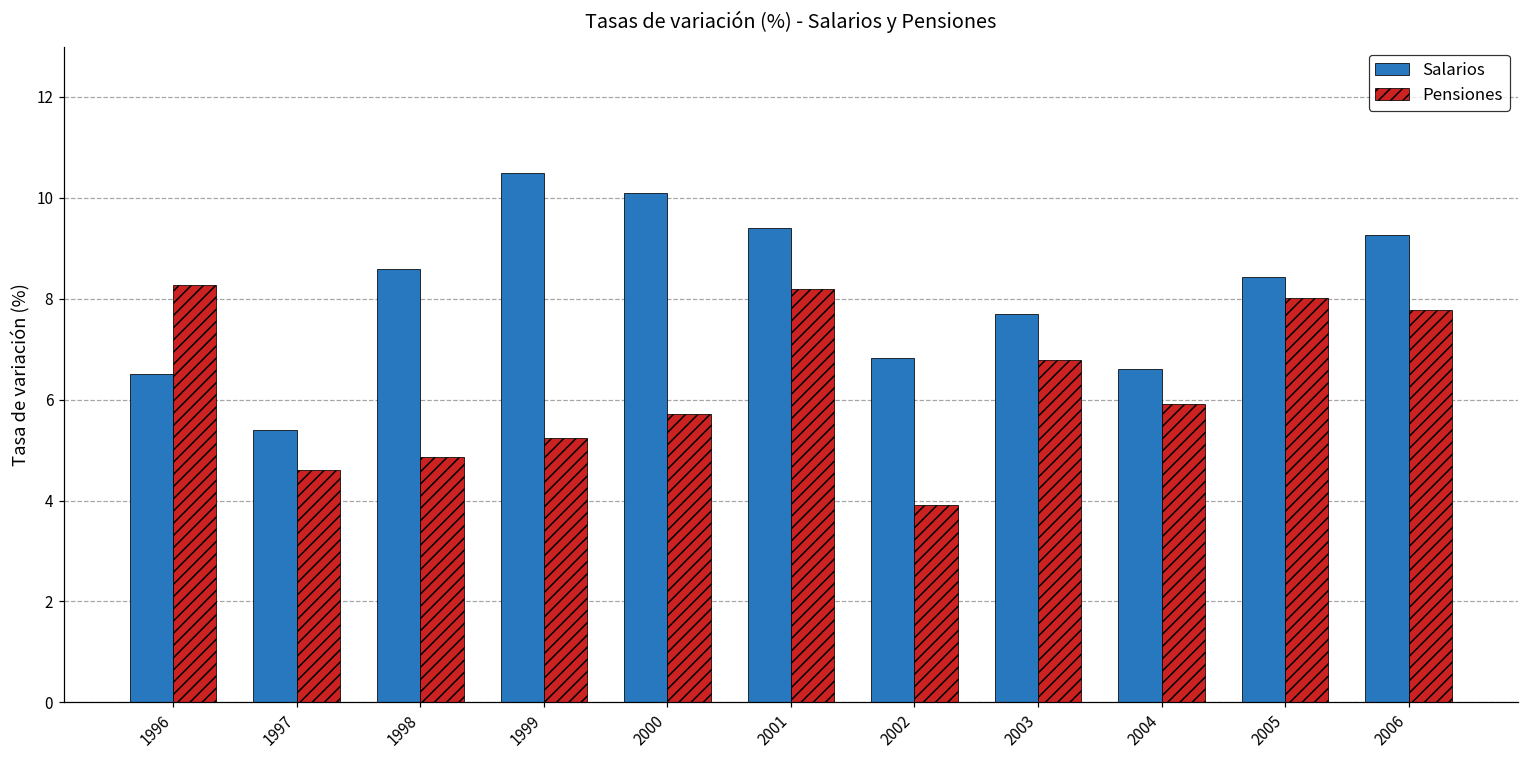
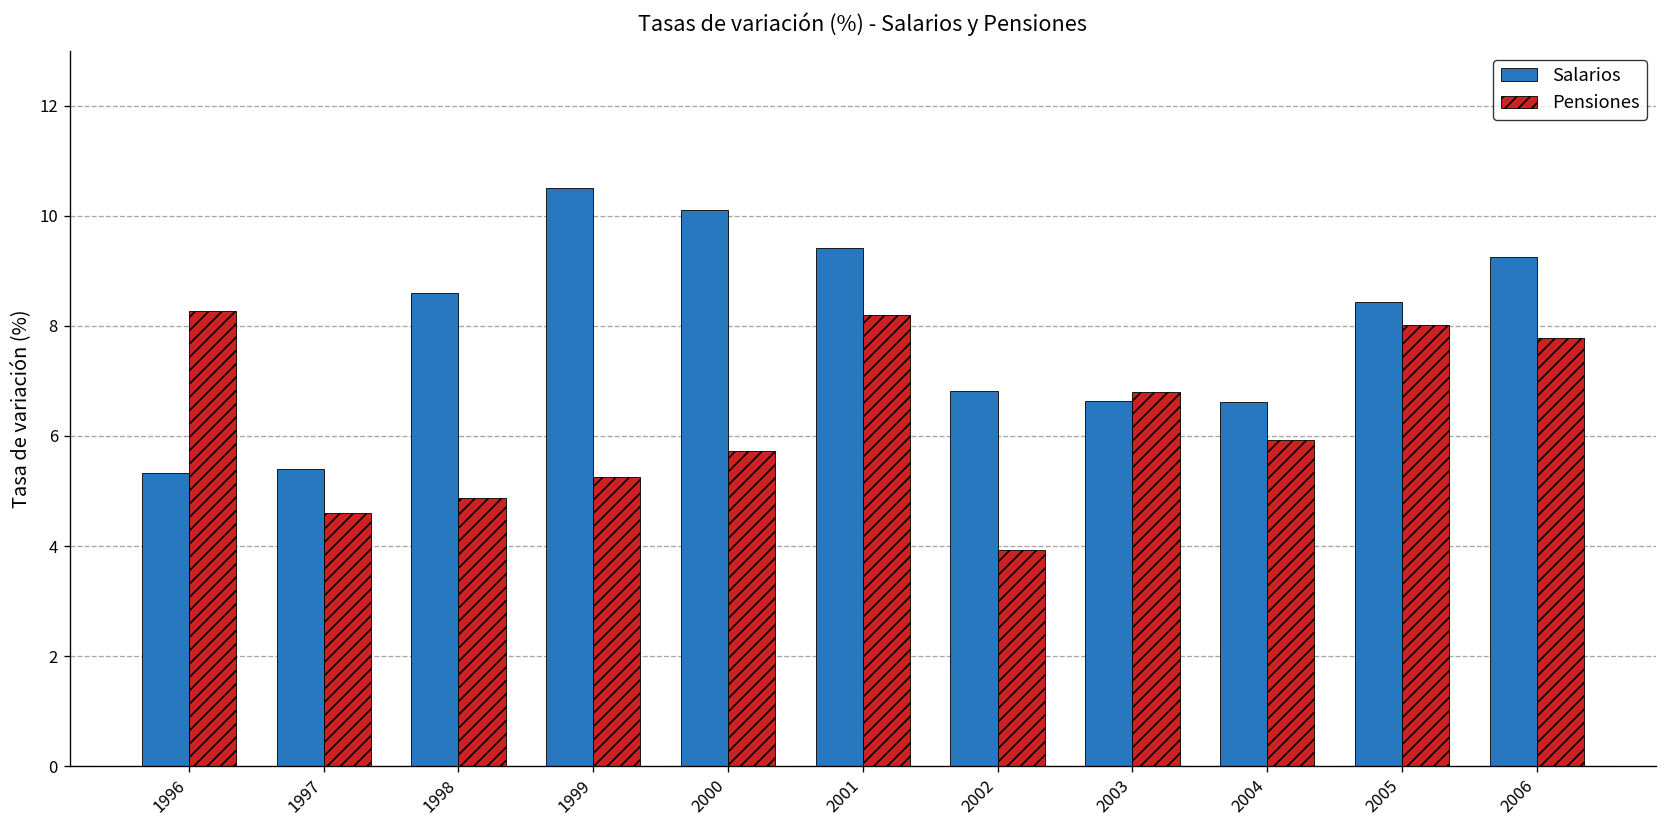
Salarios, 1996: 6.5 -> 5.3
Salarios, 2003: 7.7 -> 6.6
